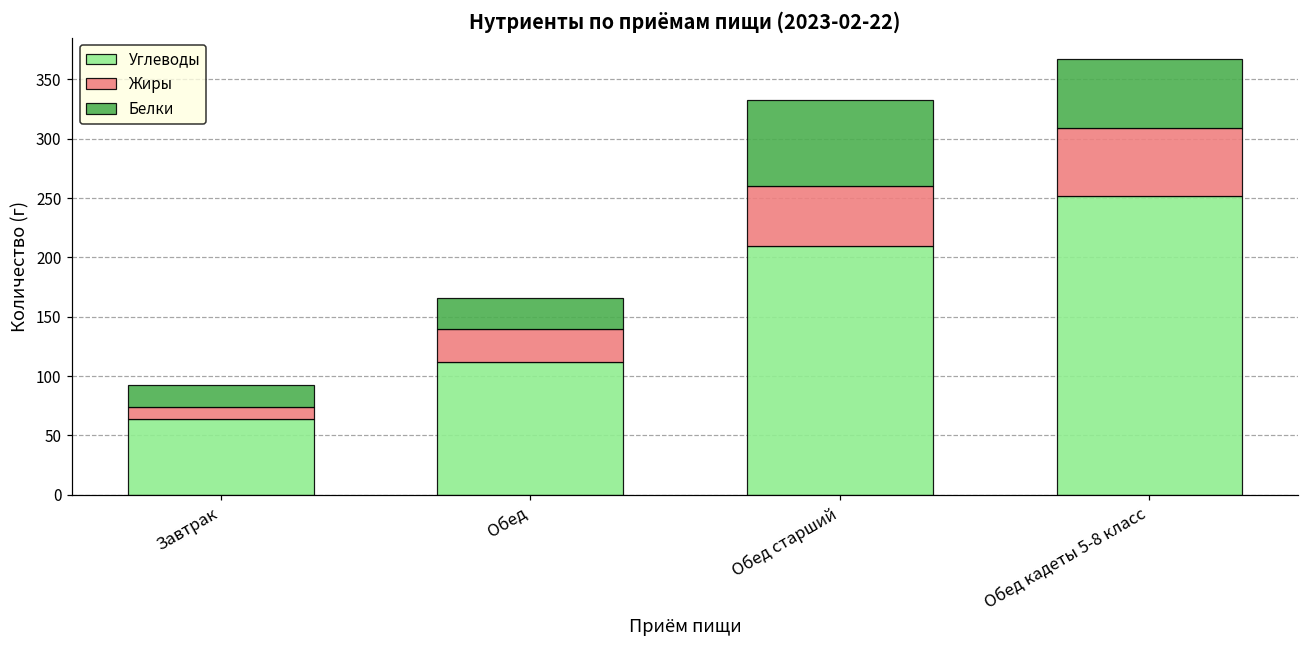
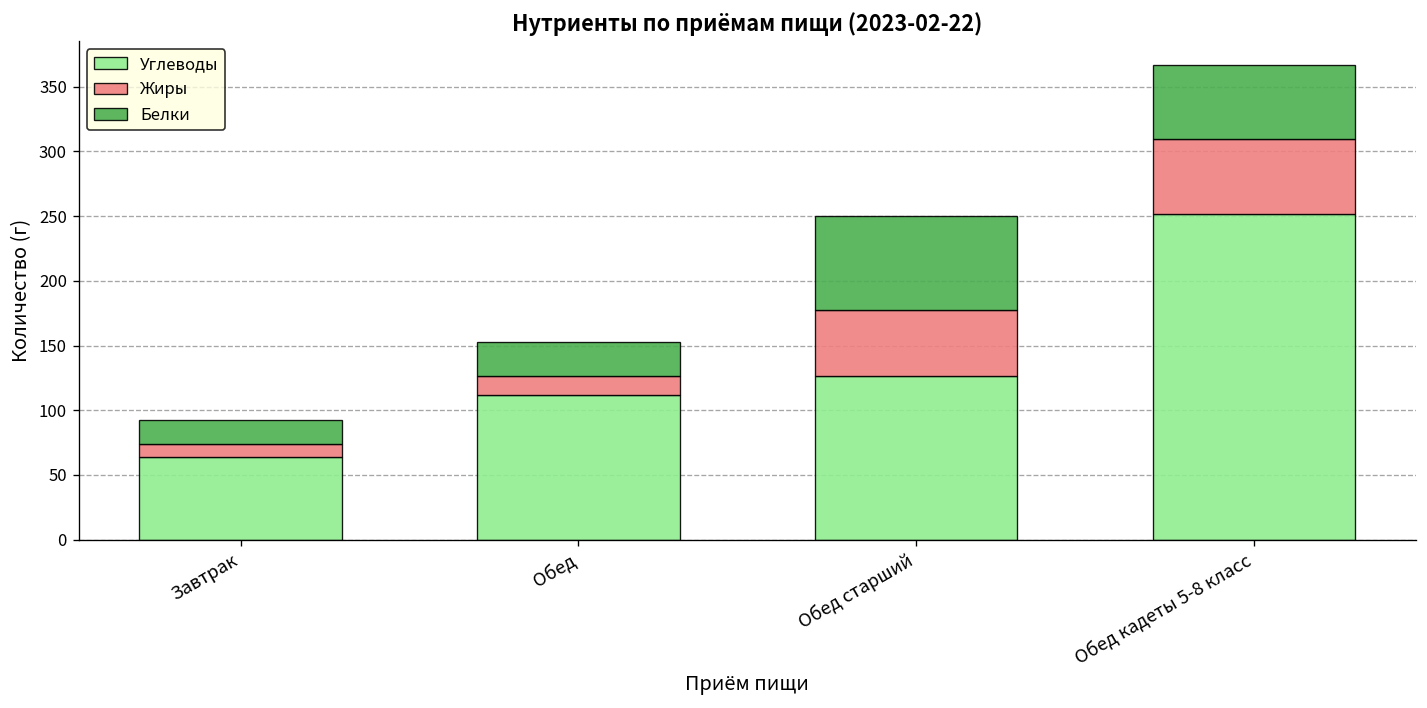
Жиры, Обед: 28 -> 15
Углеводы, Обед старший: 209 -> 127
